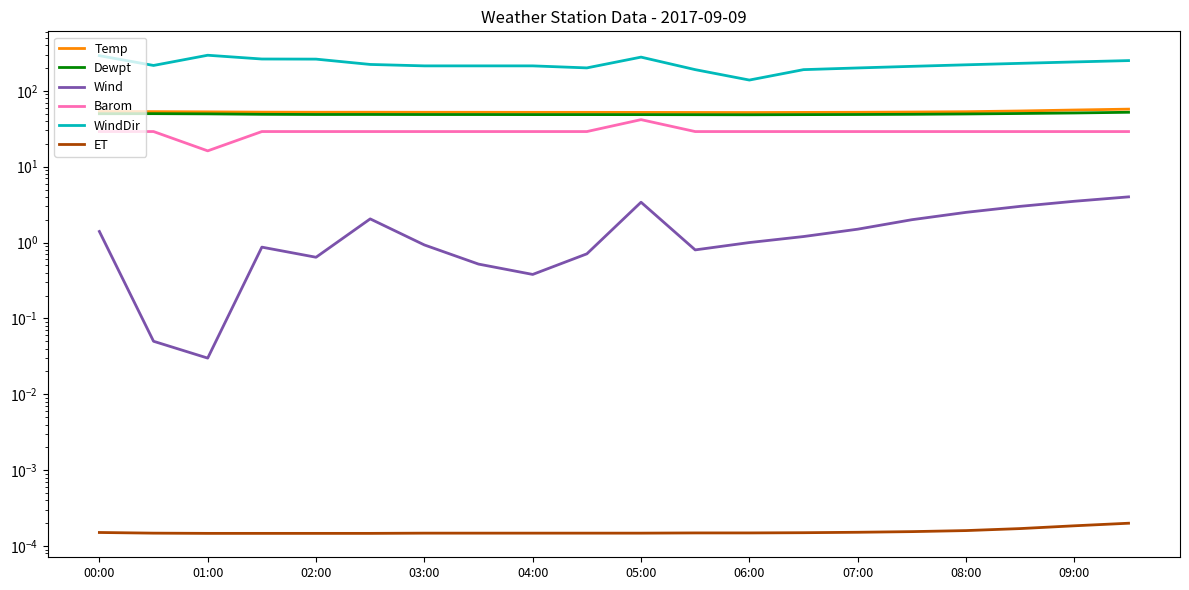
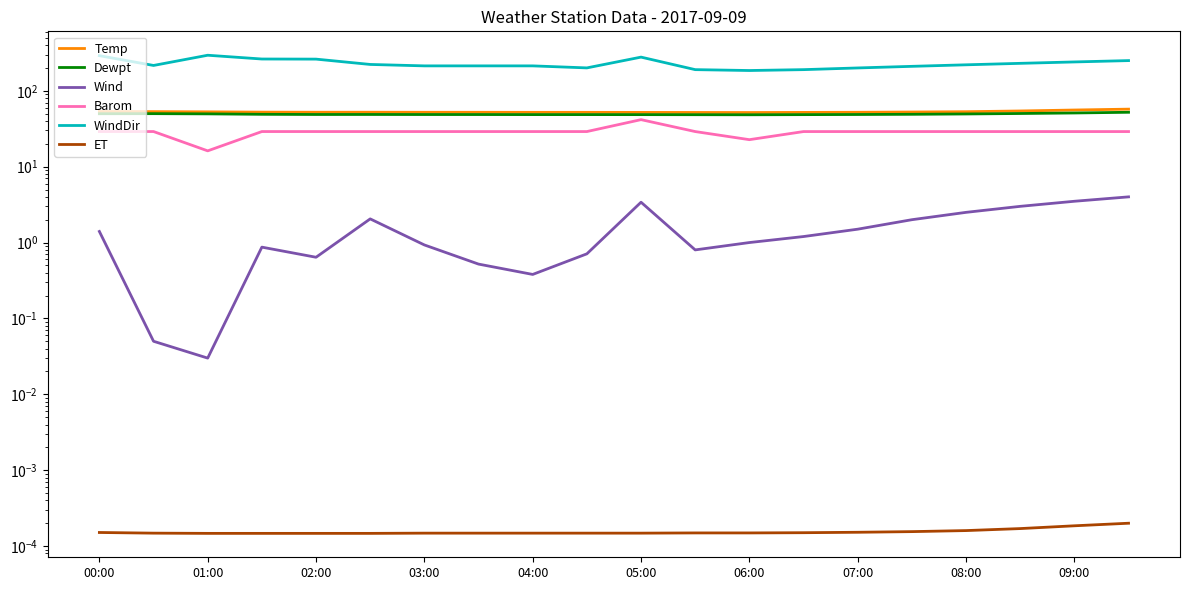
Barom, 06:00: 29 -> 23
WindDir, 06:00: 140 -> 190
